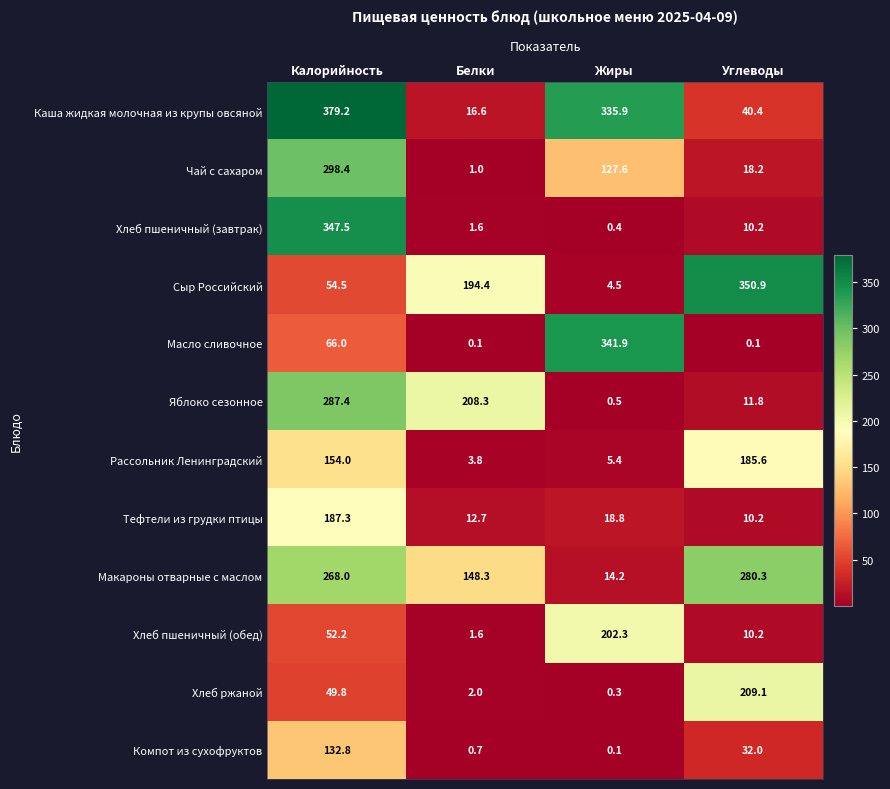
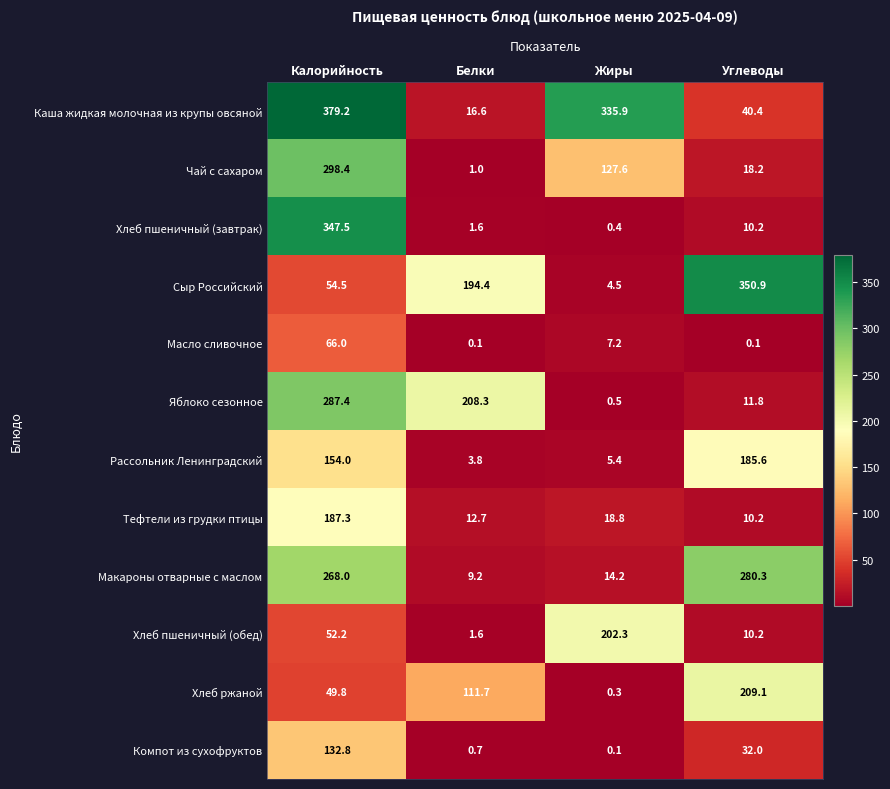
Масло сливочное, Жиры: 341.9 -> 7.2
Макароны отварные с маслом, Белки: 148.3 -> 9.2
Хлеб ржаной, Белки: 2.0 -> 111.7
